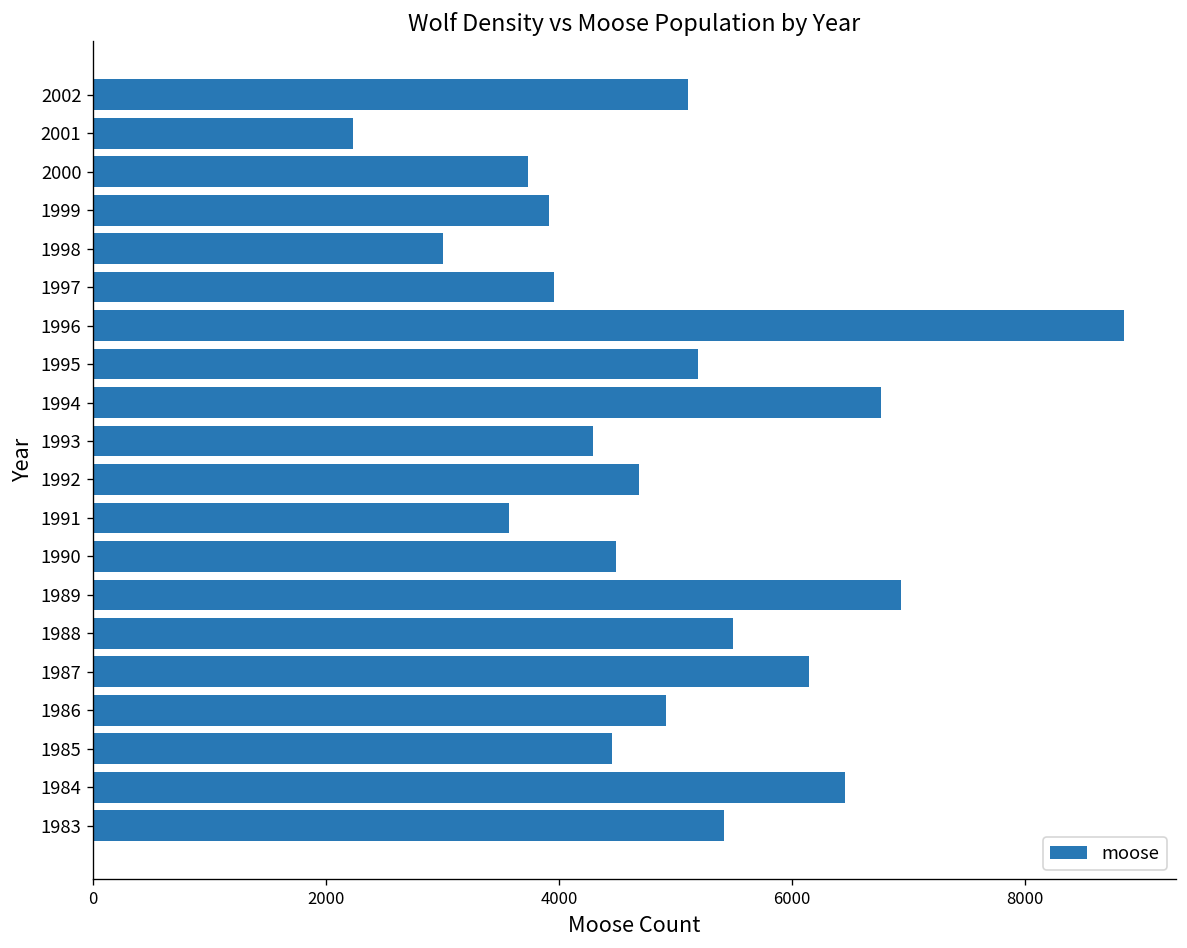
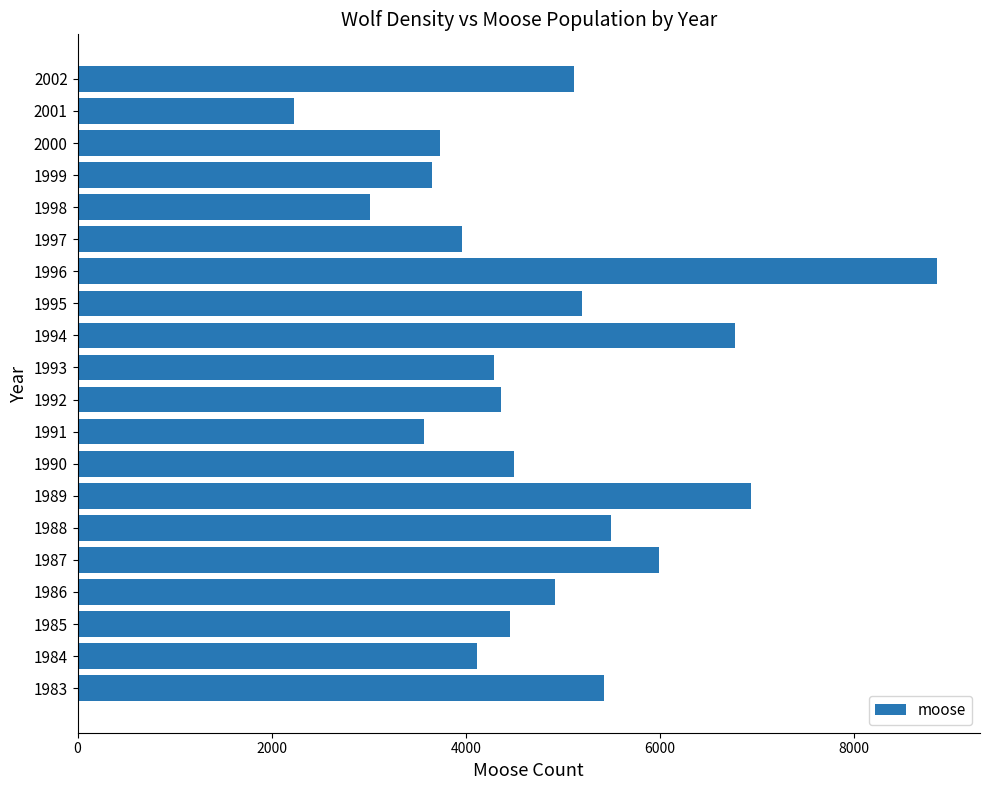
1999: 3900 -> 3700
1992: 4700 -> 4400
1987: 6100 -> 6000
1984: 6500 -> 4100
